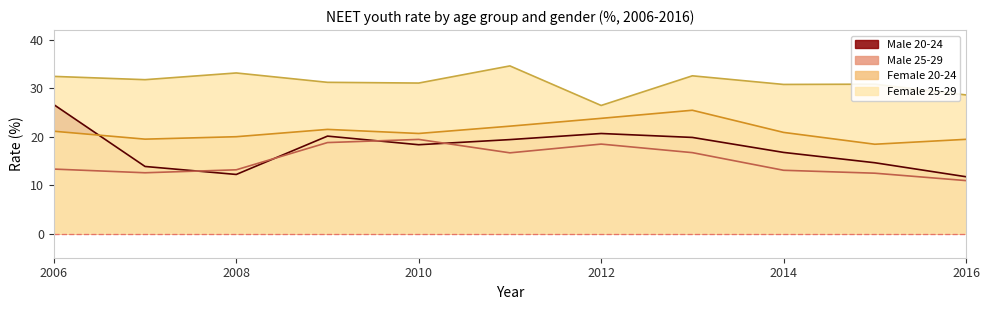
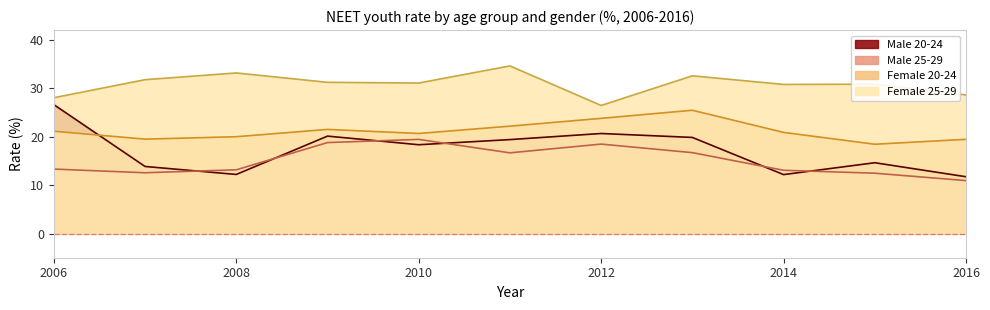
Female 25-29, 2006: 32 -> 28
Male 20-24, 2014: 17 -> 12
